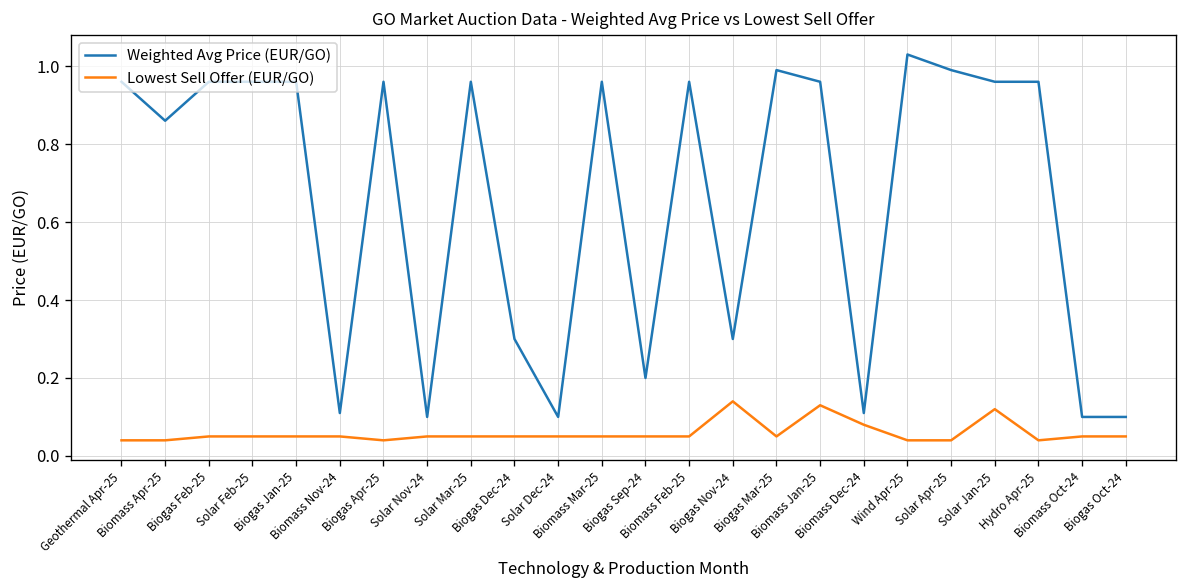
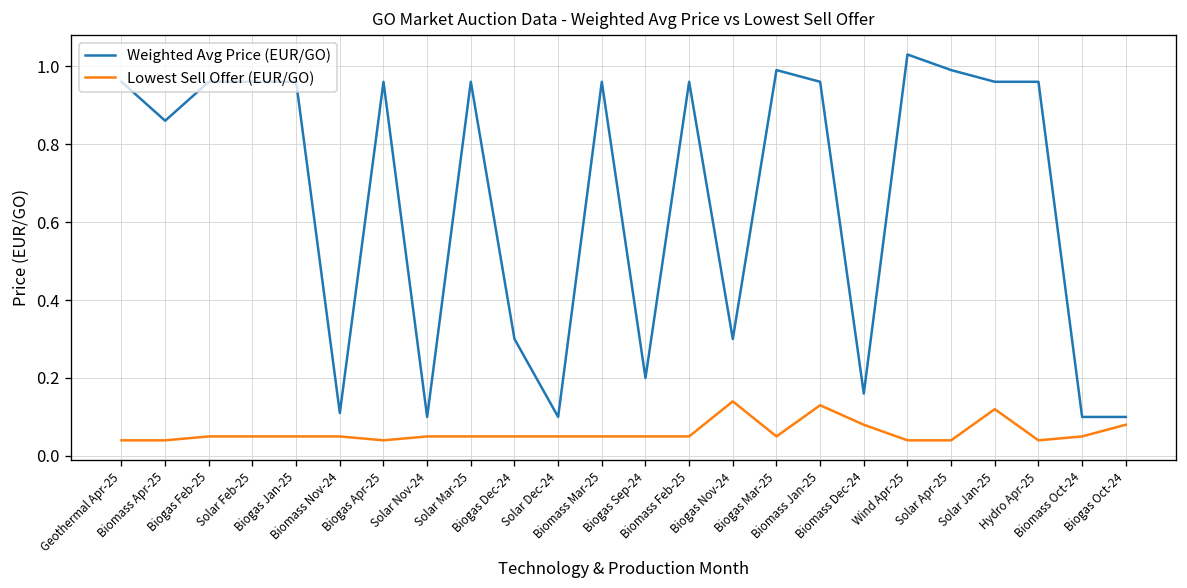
Weighted Avg Price (EUR/GO), Biomass Dec-24: 0.11 -> 0.16
Lowest Sell Offer (EUR/GO), Biogas Oct-24: 0.05 -> 0.08
